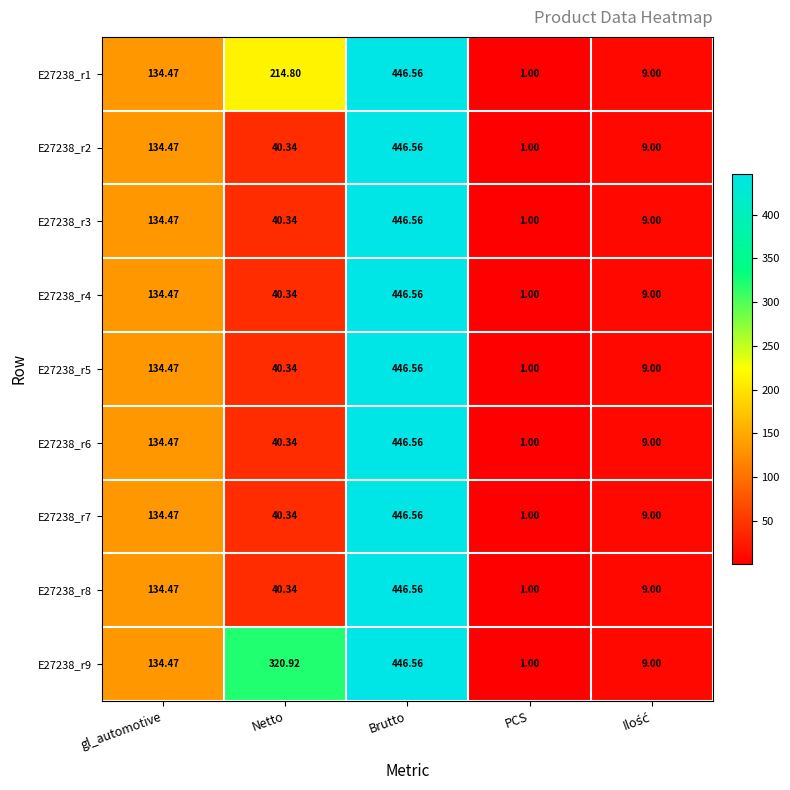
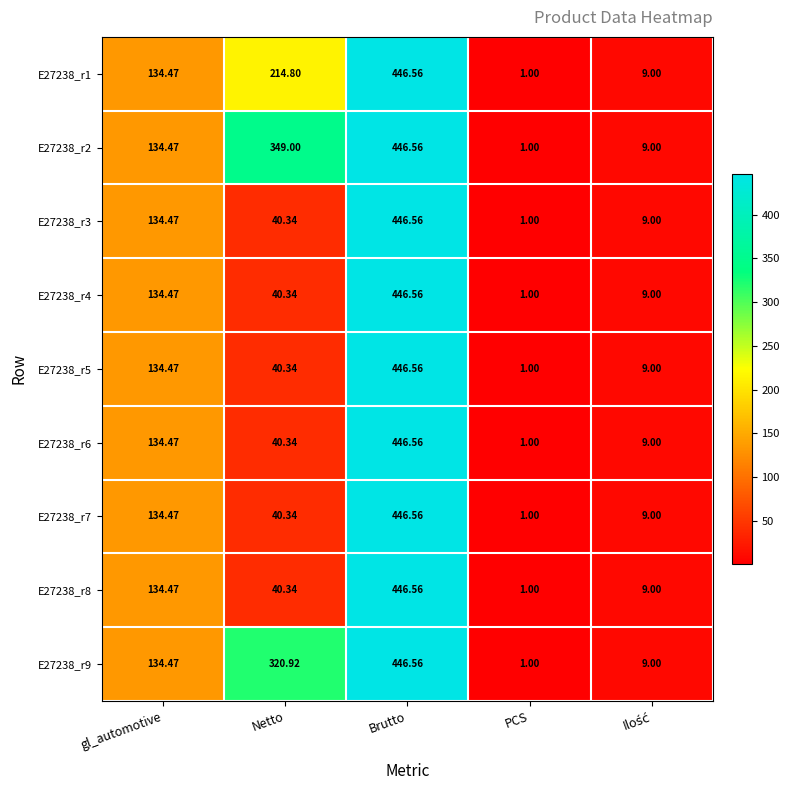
E27238_r2, Netto: 40.34 -> 349.00
